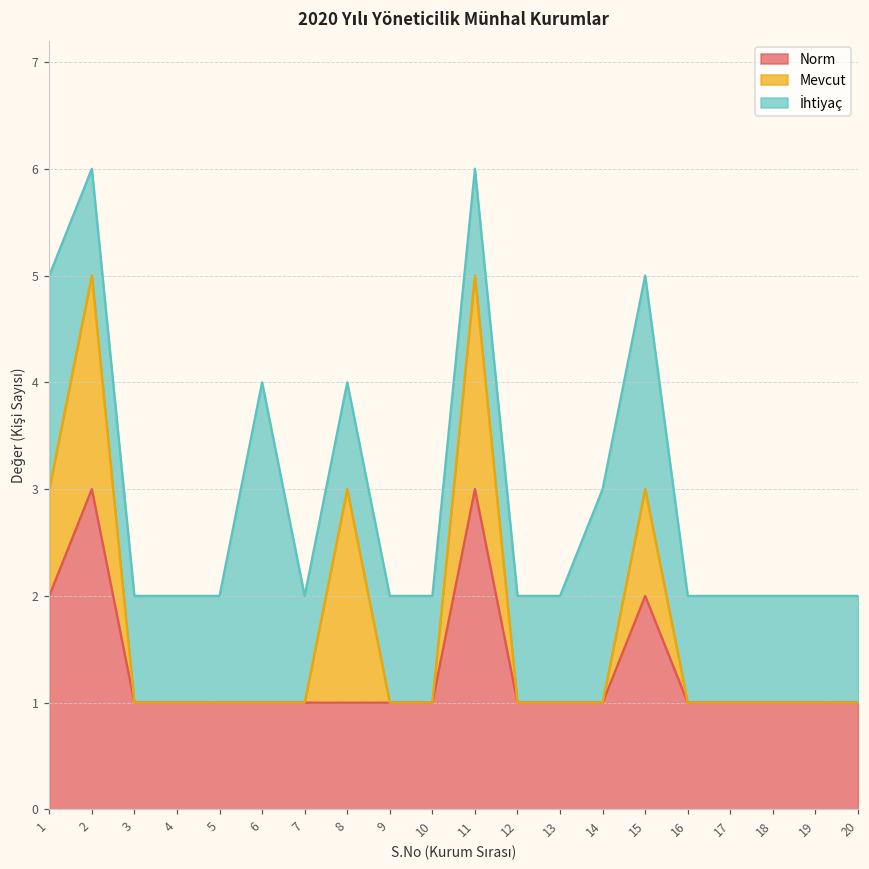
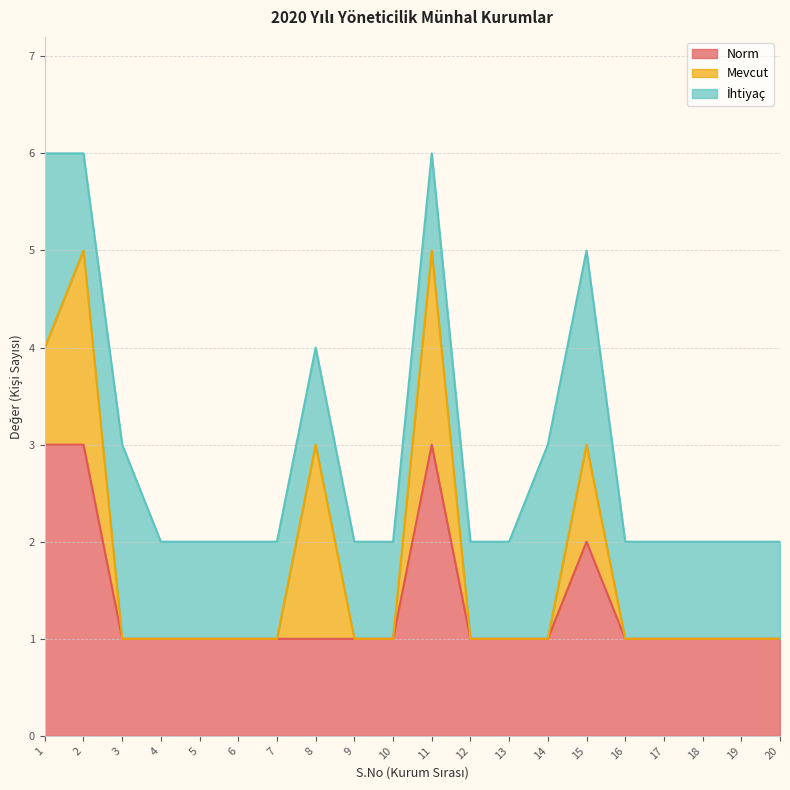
Norm, 1: 2 -> 3
İhtiyaç, 3: 1 -> 2
İhtiyaç, 6: 3 -> 1
